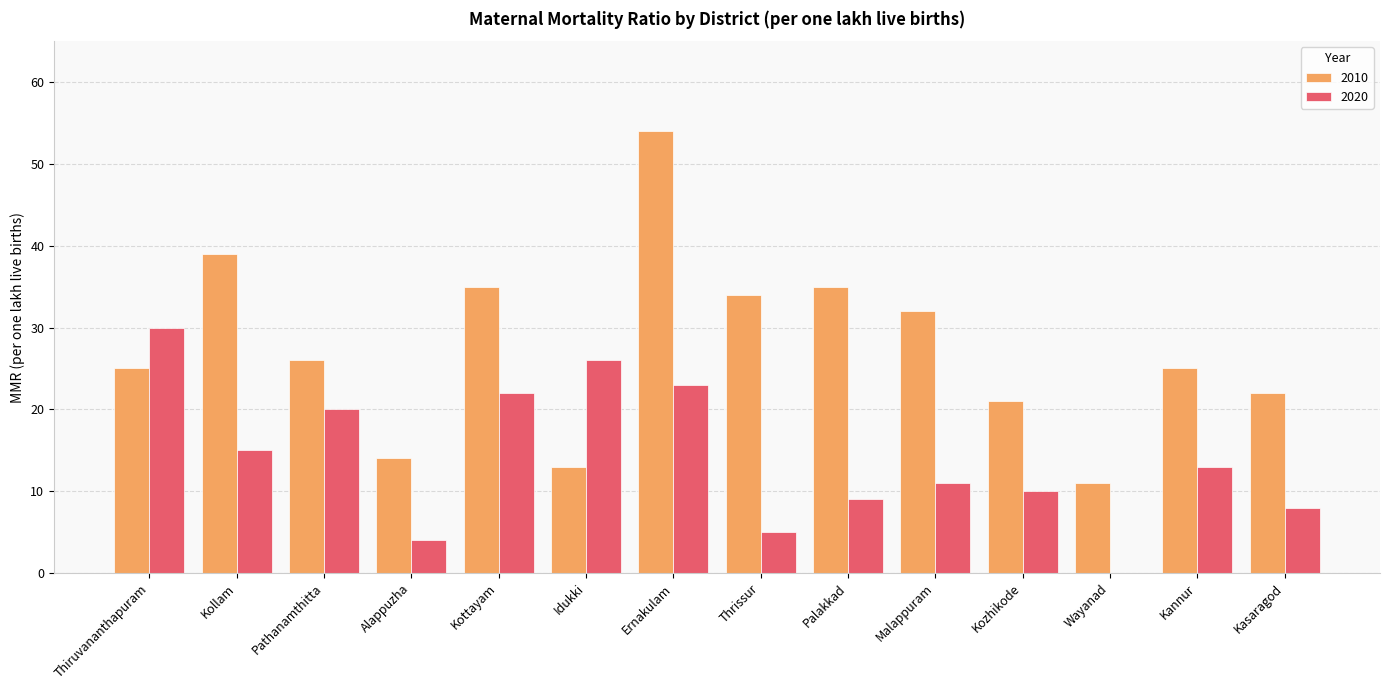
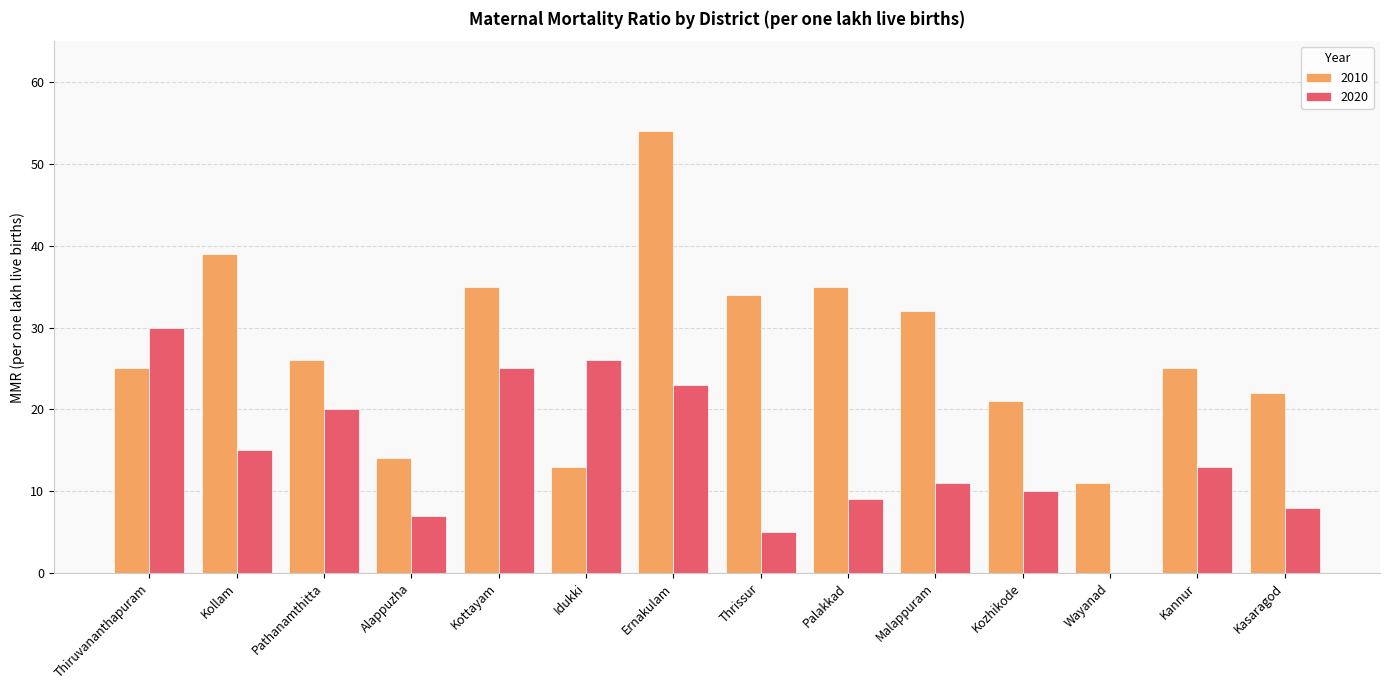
2020, Alappuzha: 4 -> 7
2020, Kottayam: 22 -> 25
